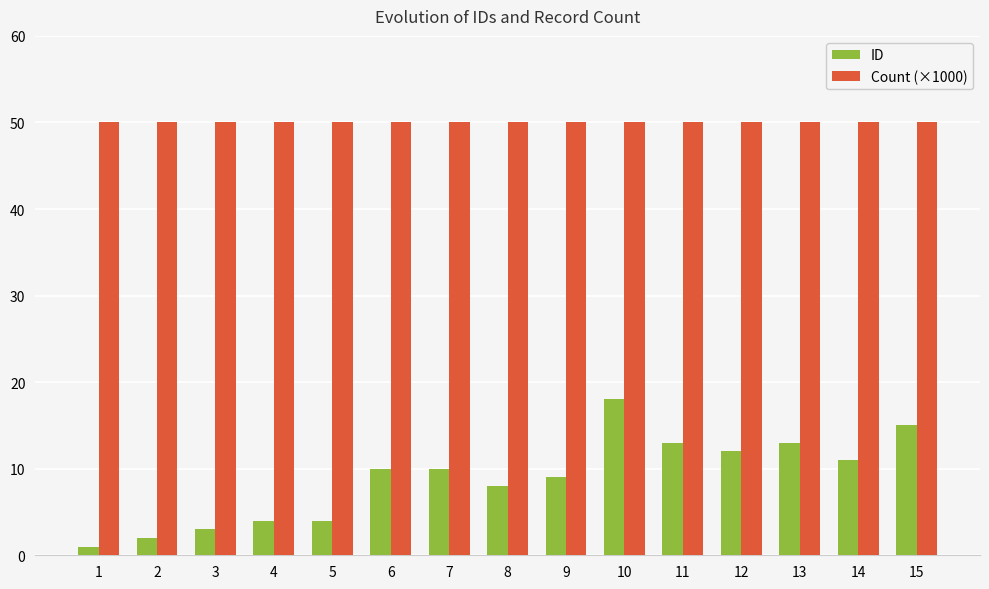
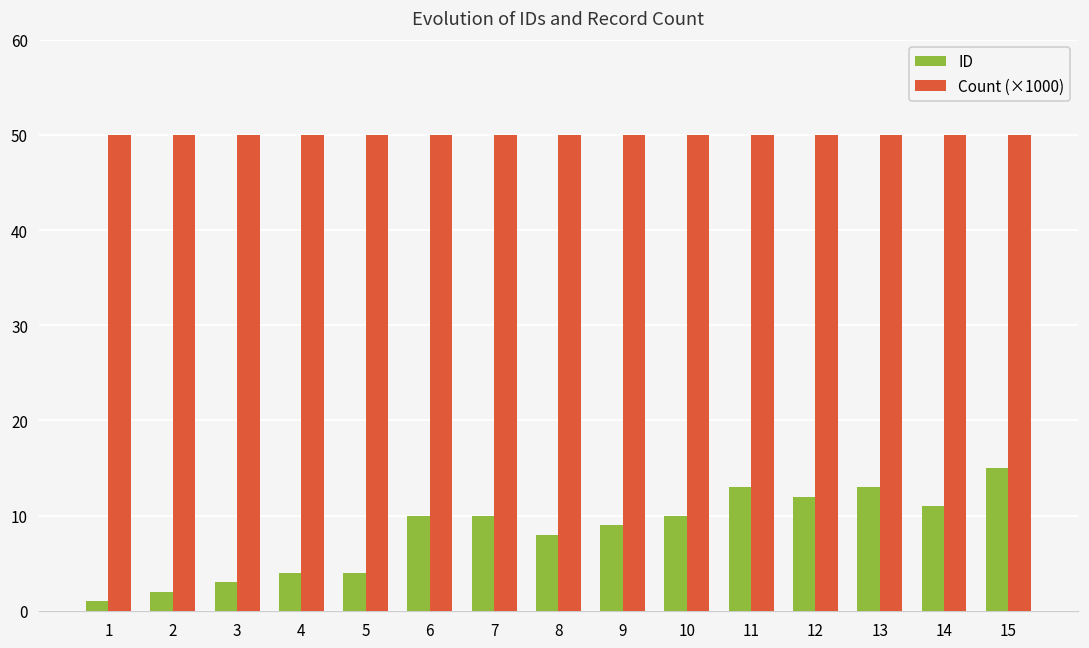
ID, 10: 18 -> 10
